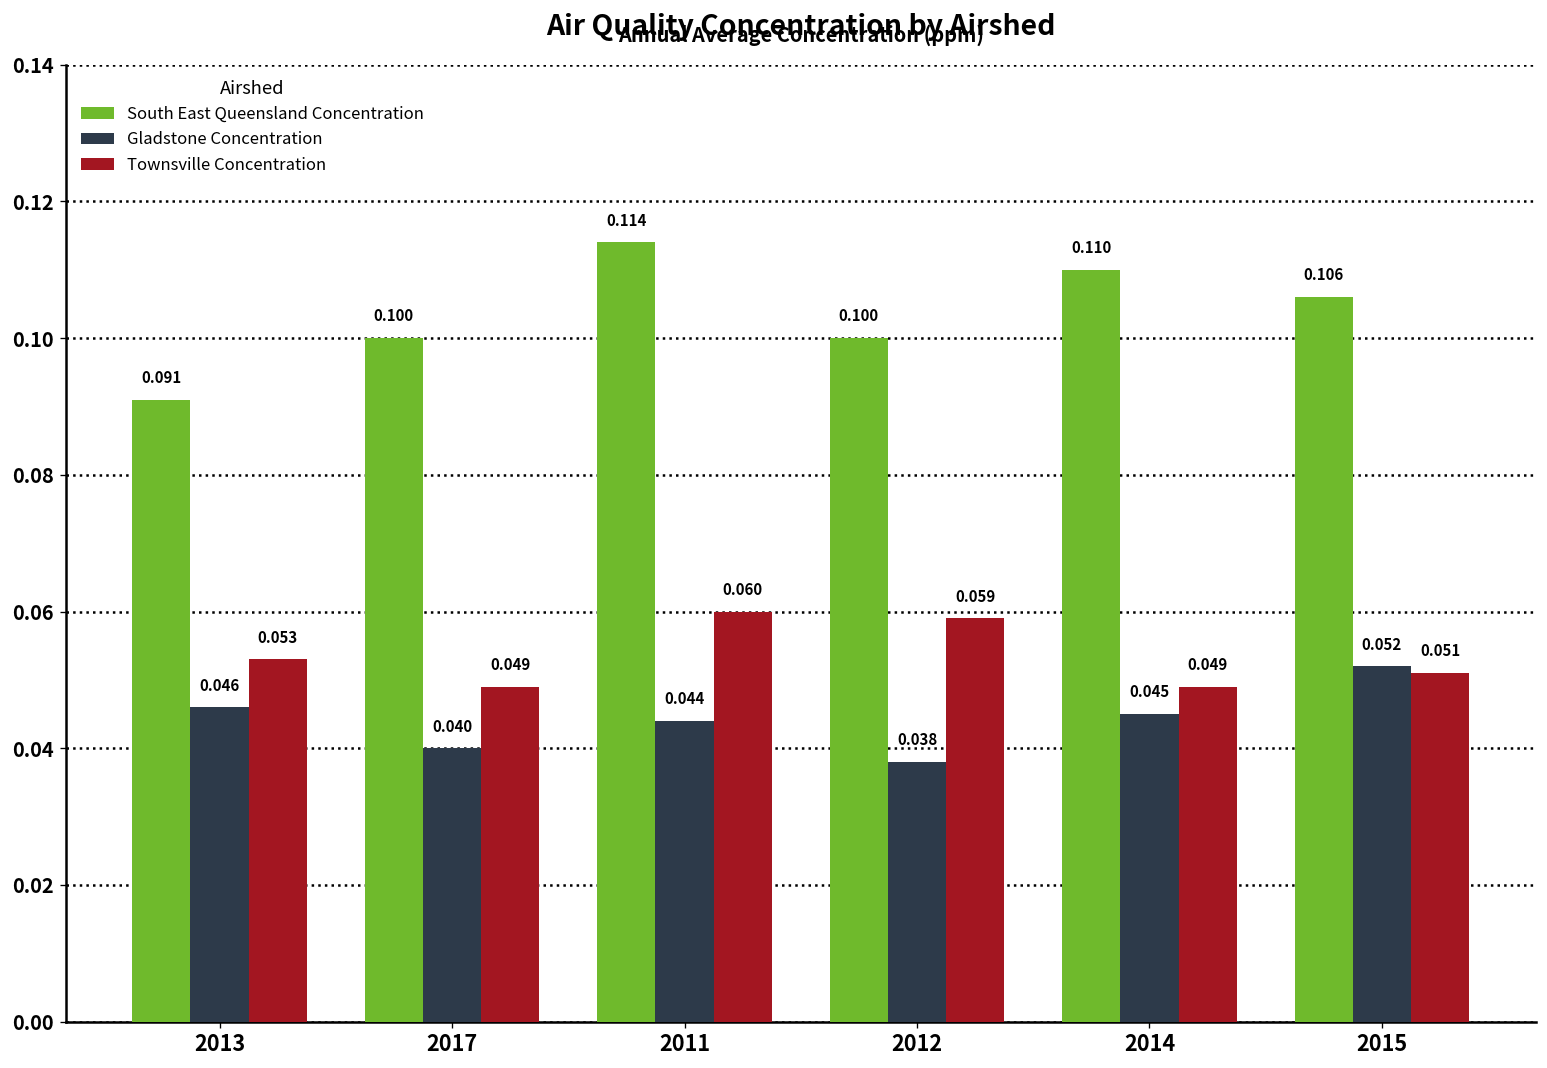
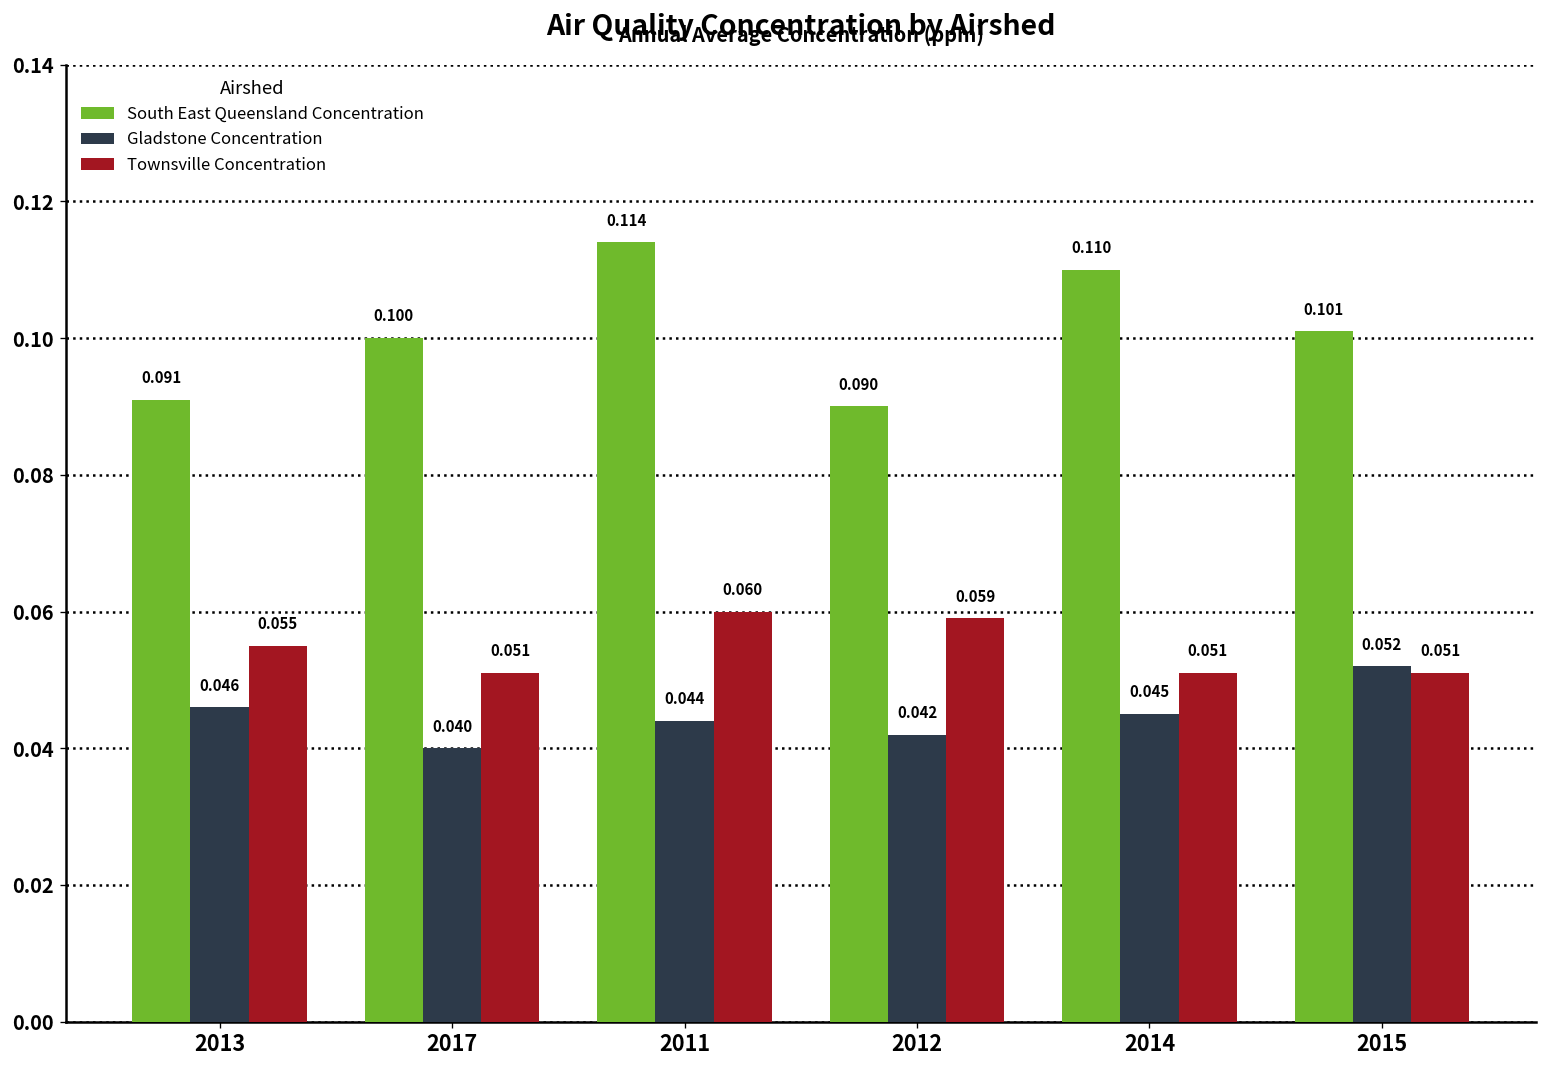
Townsville Concentration, 2013: 0.053 -> 0.055
Townsville Concentration, 2017: 0.049 -> 0.051
South East Queensland Concentration, 2012: 0.100 -> 0.090
Gladstone Concentration, 2012: 0.038 -> 0.042
Townsville Concentration, 2014: 0.049 -> 0.051
South East Queensland Concentration, 2015: 0.106 -> 0.101
